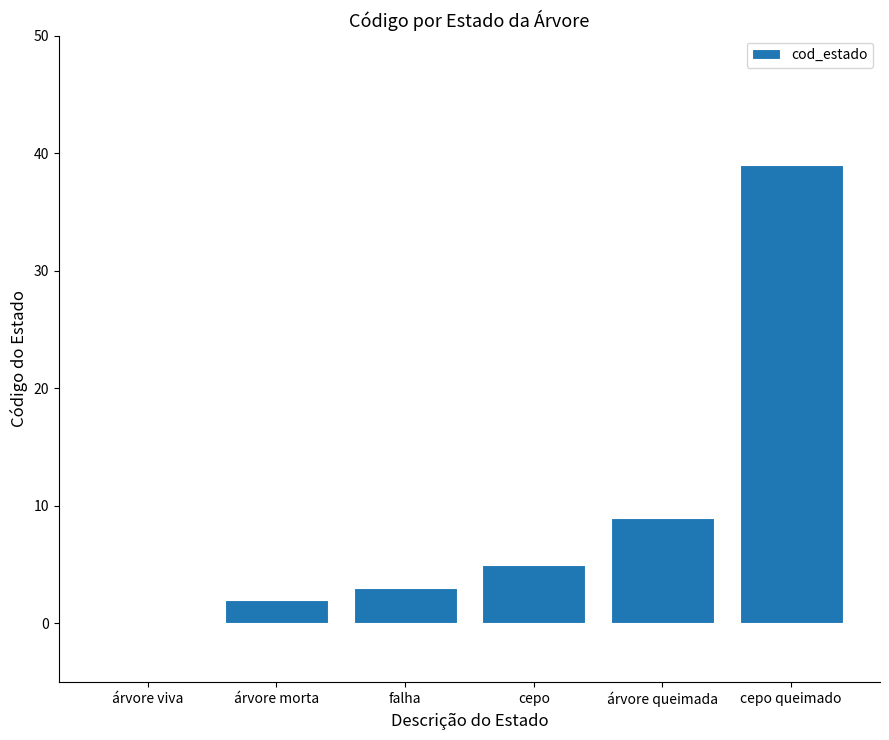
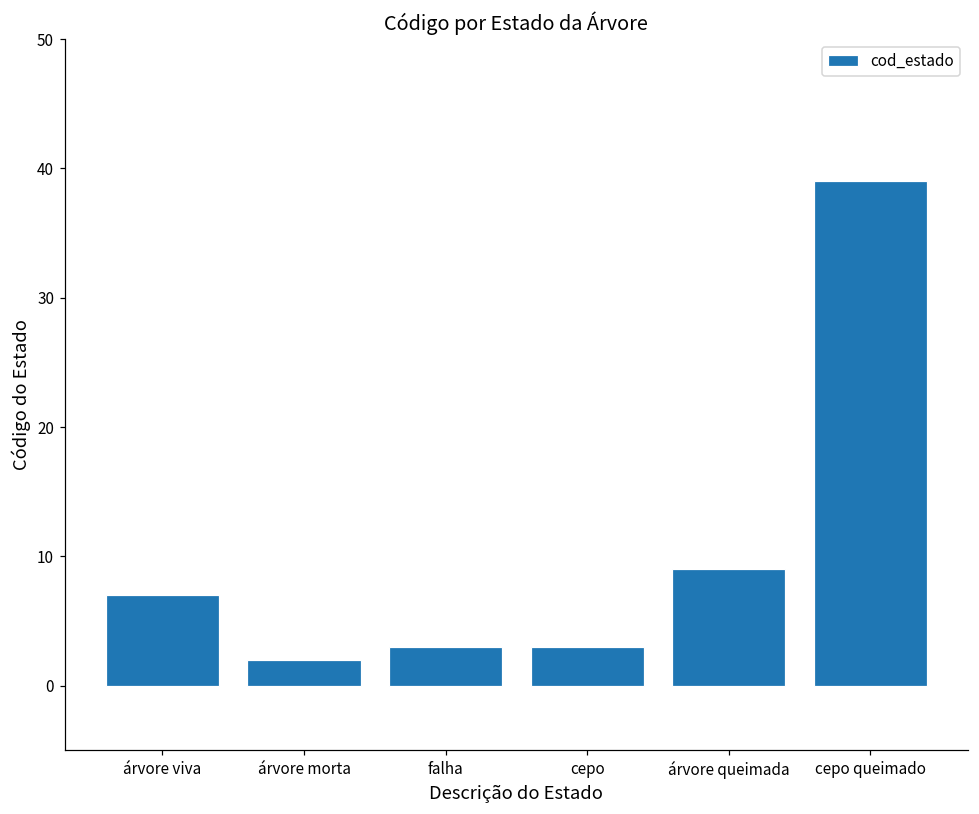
árvore viva: 0 -> 7
cepo: 5 -> 3
